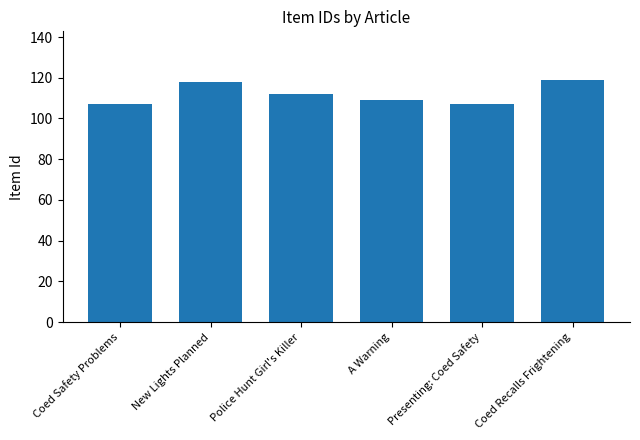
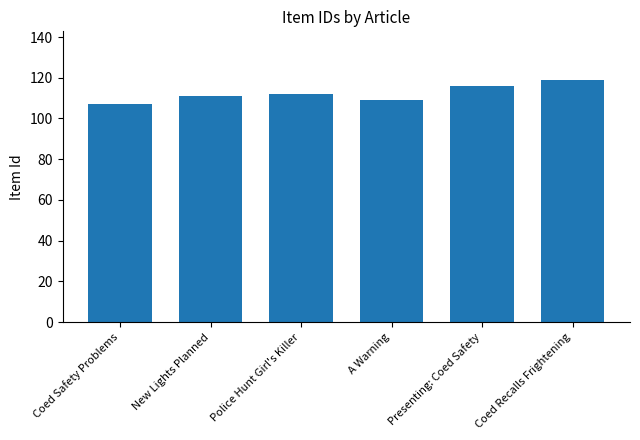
New Lights Planned: 118 -> 111
Presenting: Coed Safety: 107 -> 116
